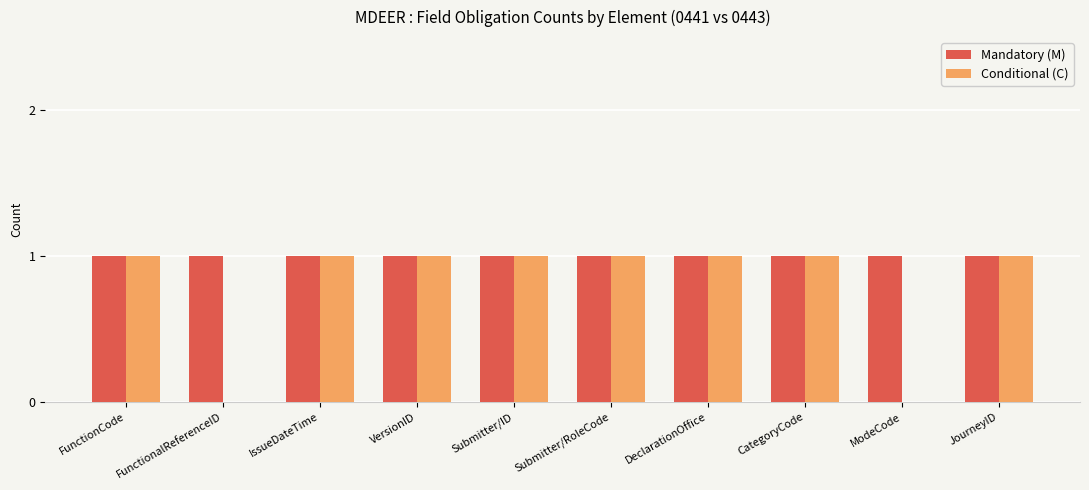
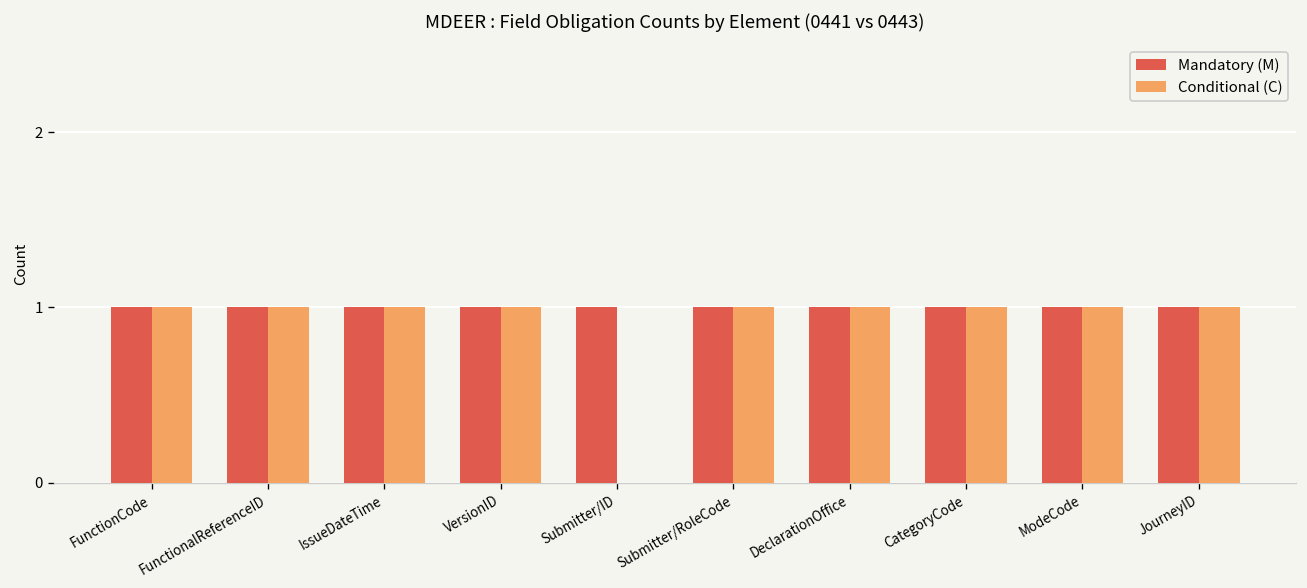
Conditional (C), FunctionalReferenceID: 0 -> 1
Conditional (C), Submitter/ID: 1 -> 0
Conditional (C), ModeCode: 0 -> 1
